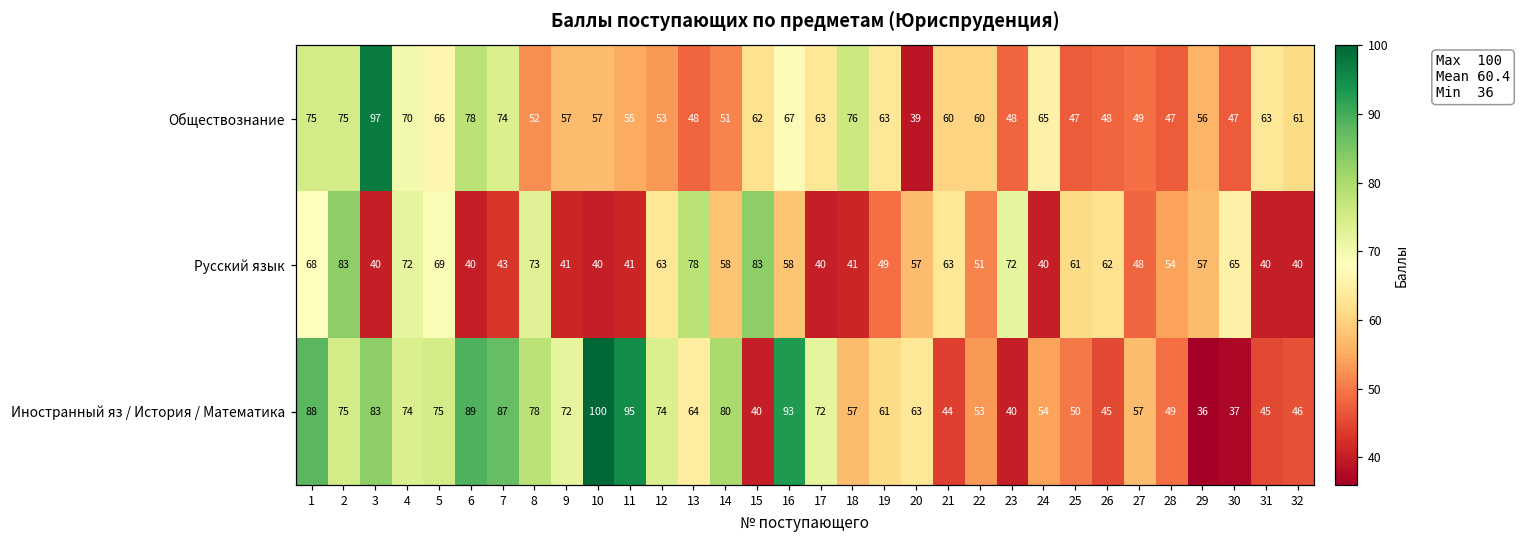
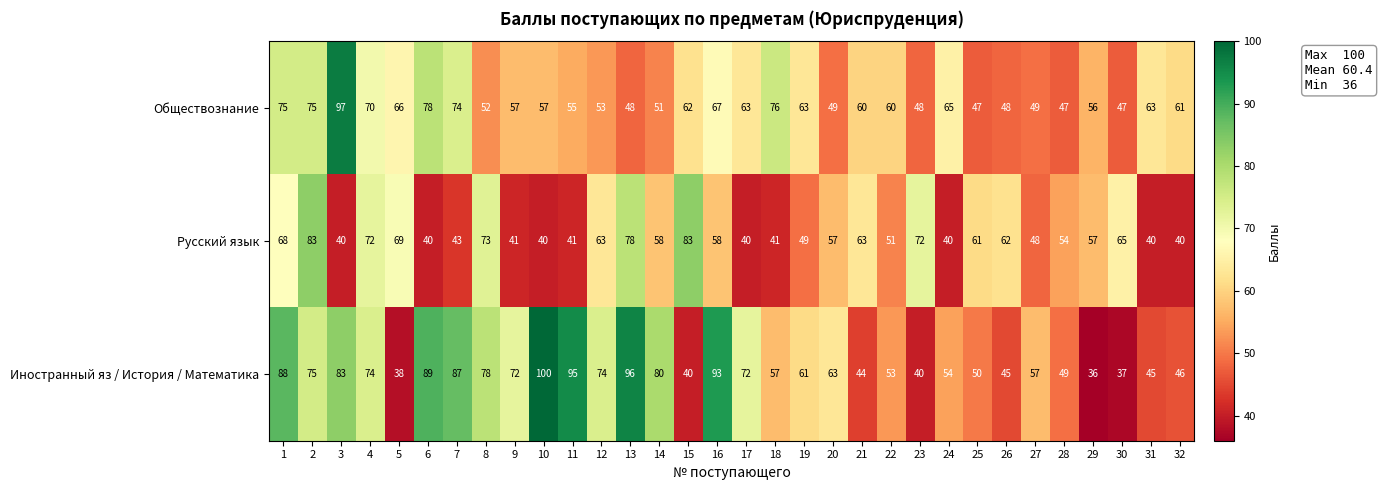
Обществознание, 20: 39 -> 49
Иностранный яз / История / Математика, 5: 75 -> 38
Иностранный яз / История / Математика, 13: 64 -> 96
